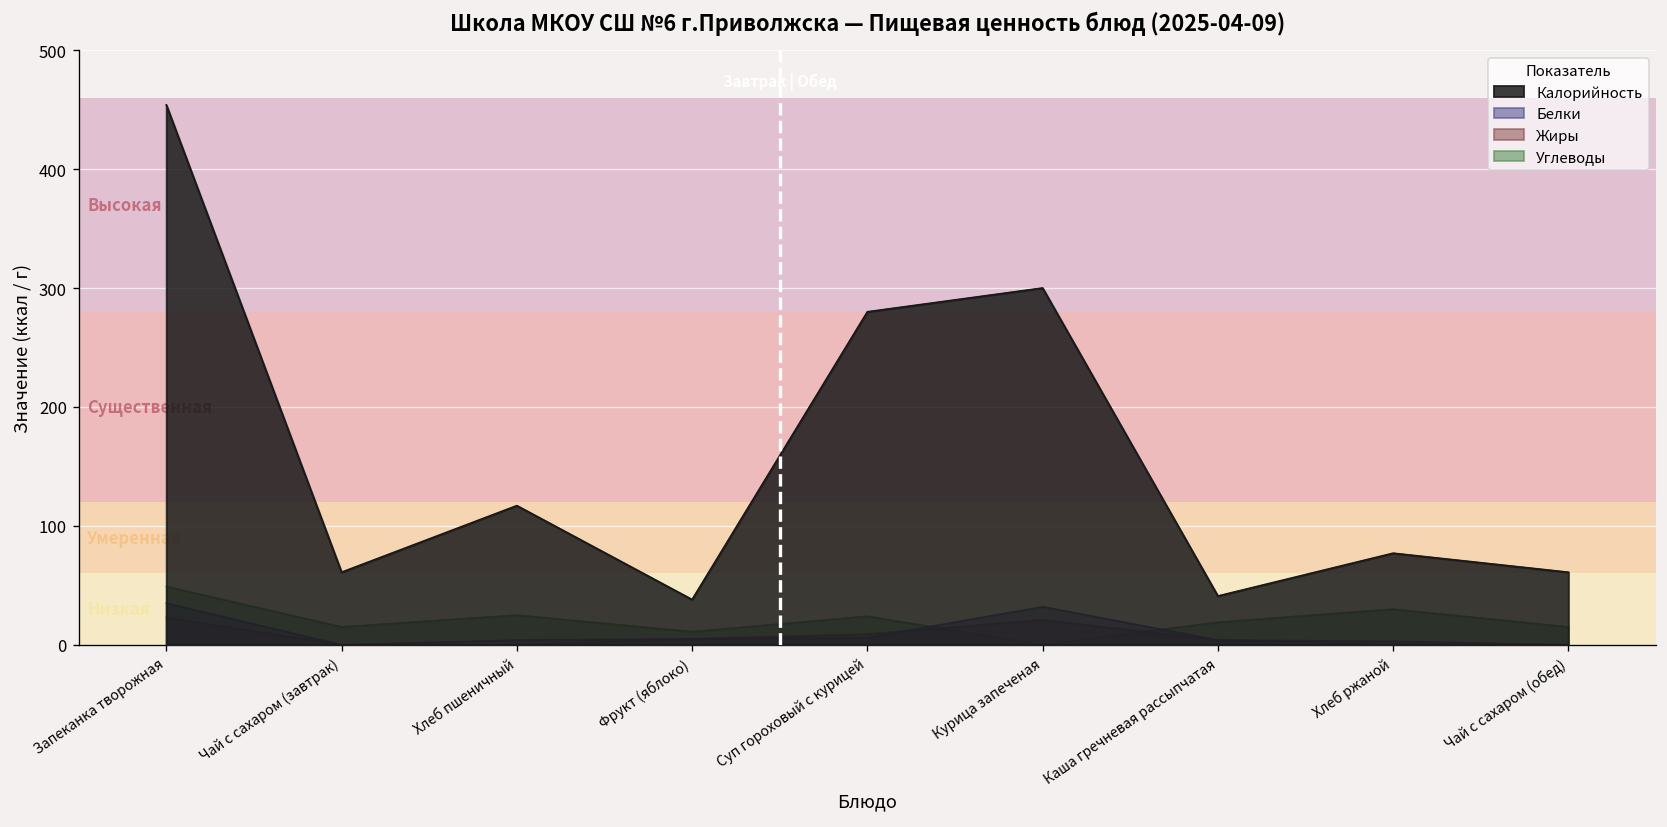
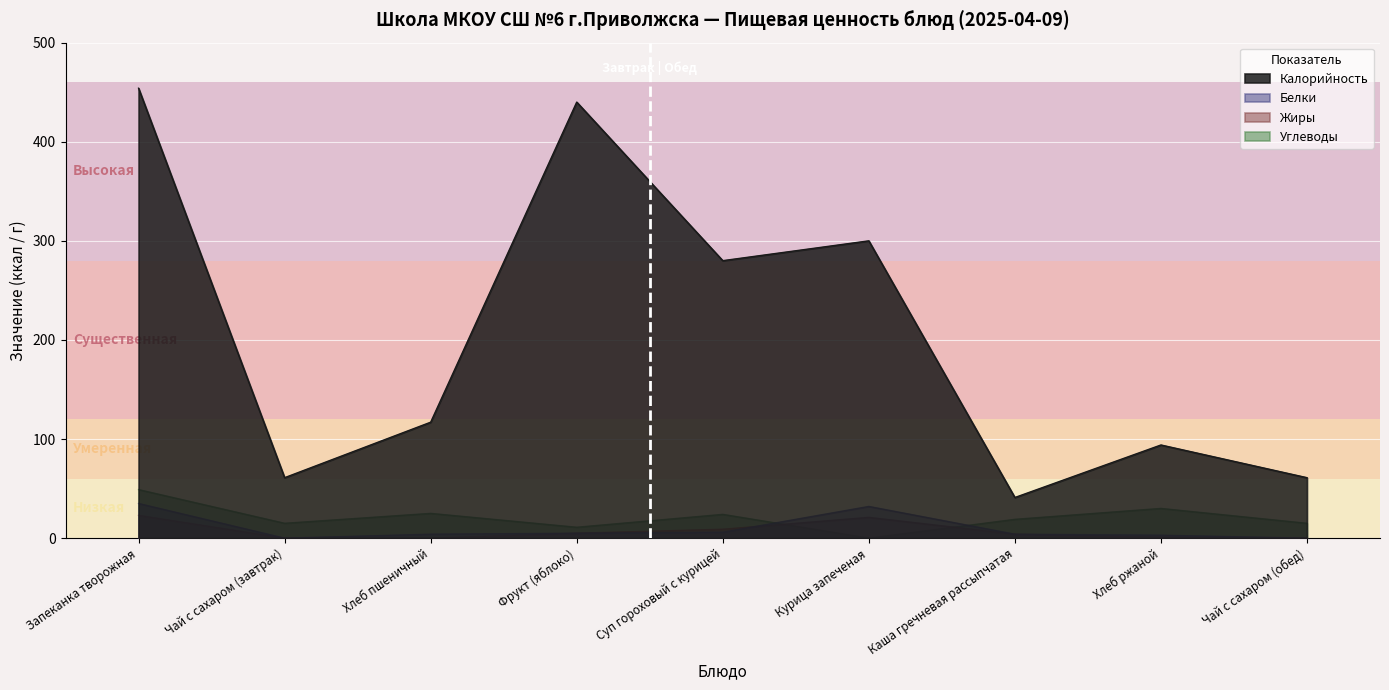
Калорийность, Фрукт (яблоко): 40 -> 440
Калорийность, Хлеб ржаной: 80 -> 90
